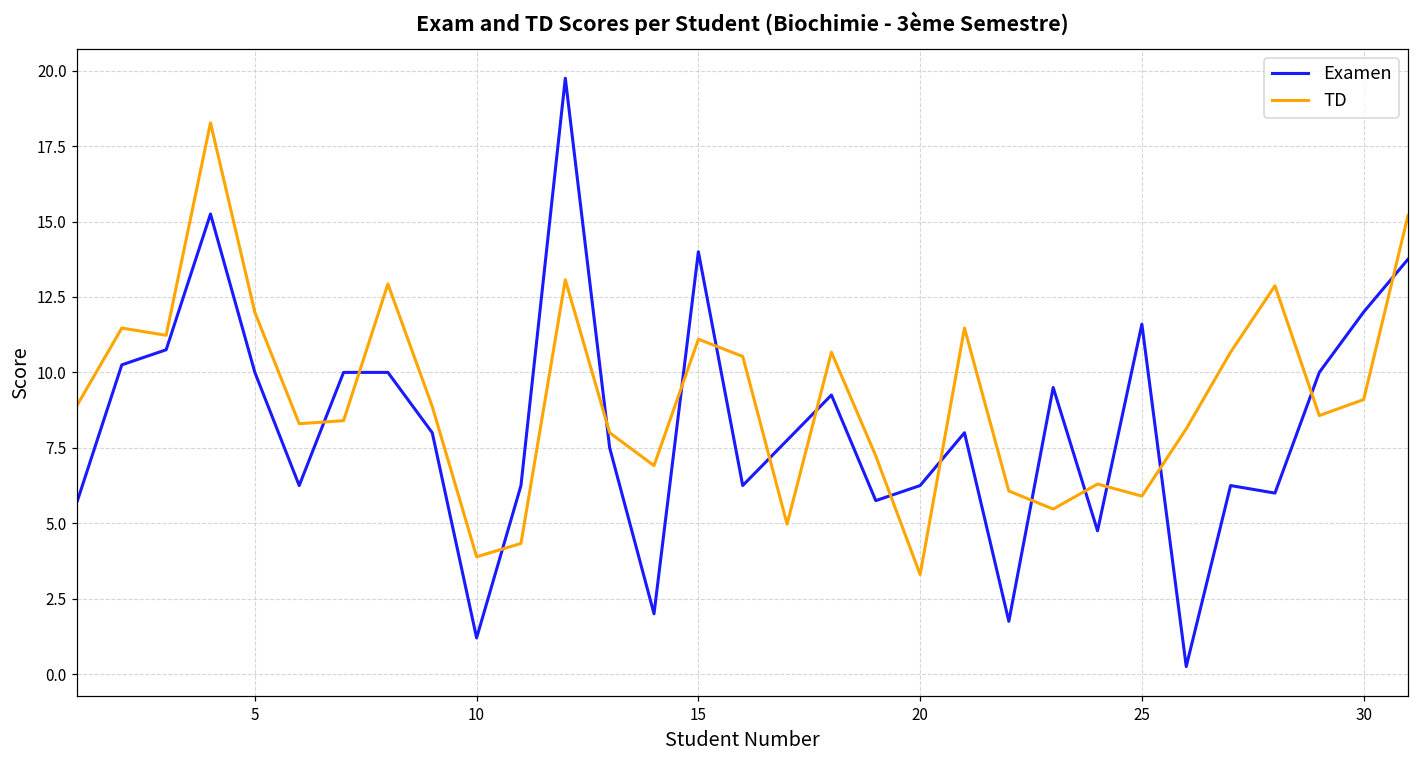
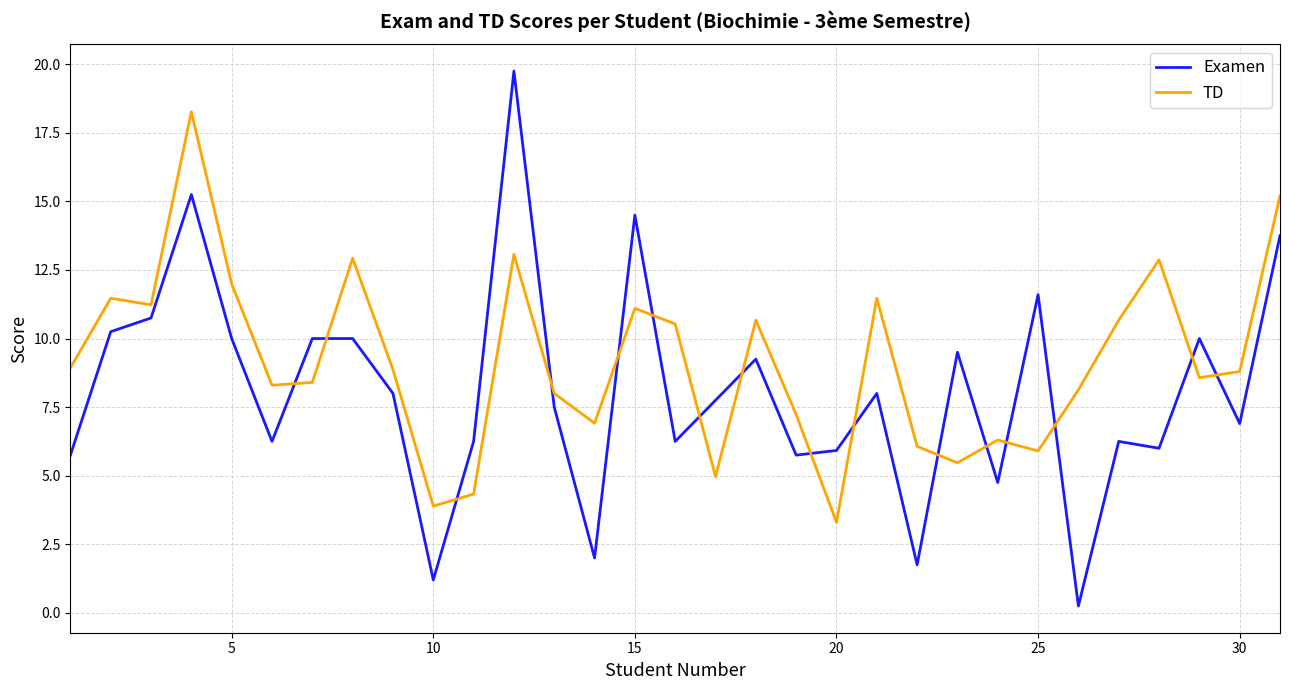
Examen, 15: 14.0 -> 14.5
Examen, 20: 6.3 -> 5.9
Examen, 30: 12.0 -> 6.9
TD, 30: 9.1 -> 8.8
